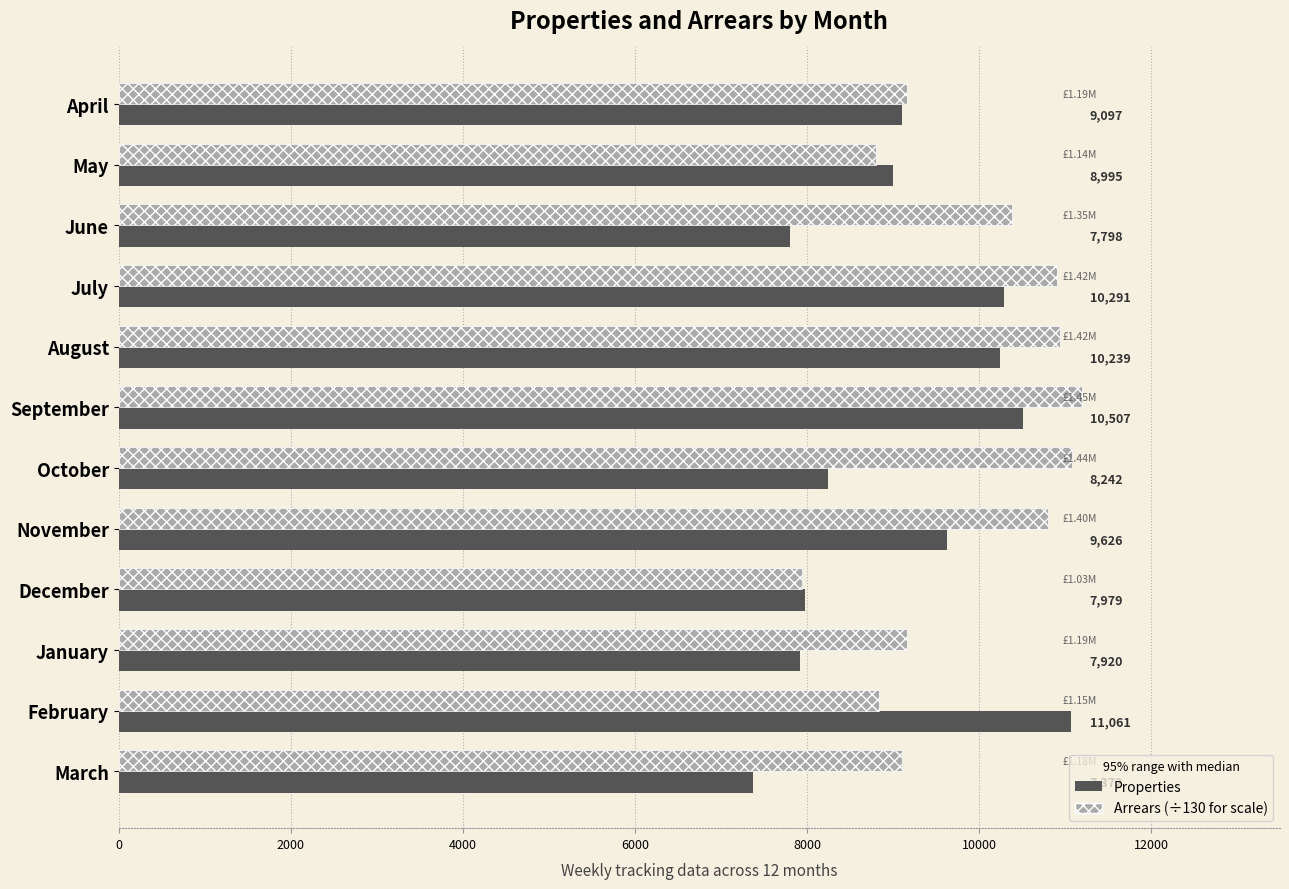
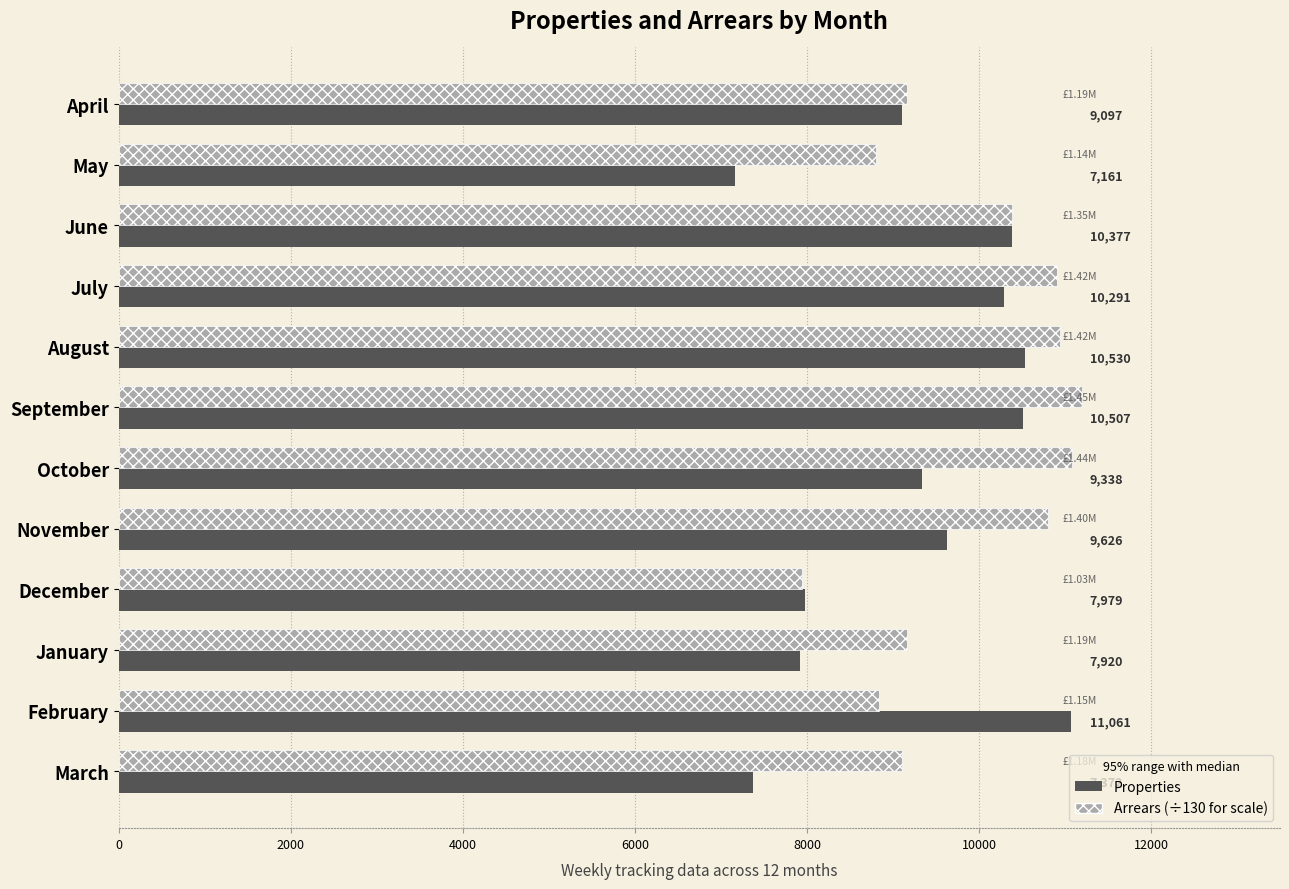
Properties, May: 8,995 -> 7,161
Properties, June: 7,798 -> 10,377
Properties, August: 10,239 -> 10,530
Properties, October: 8,242 -> 9,338
